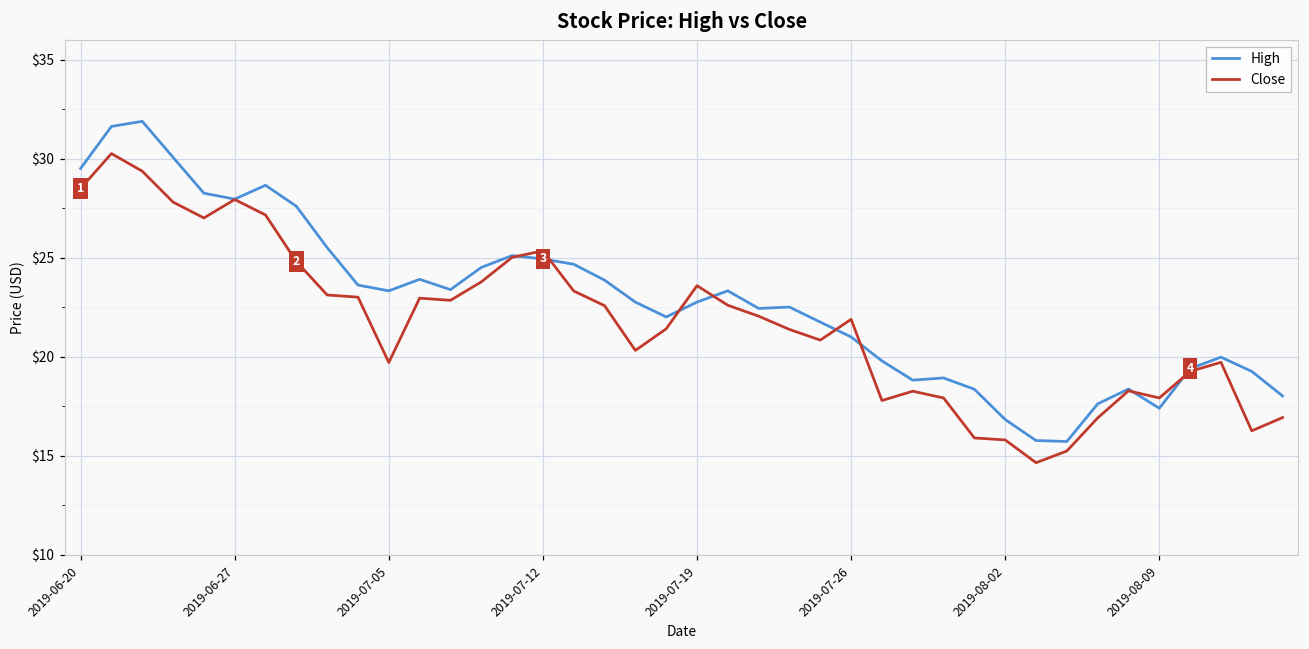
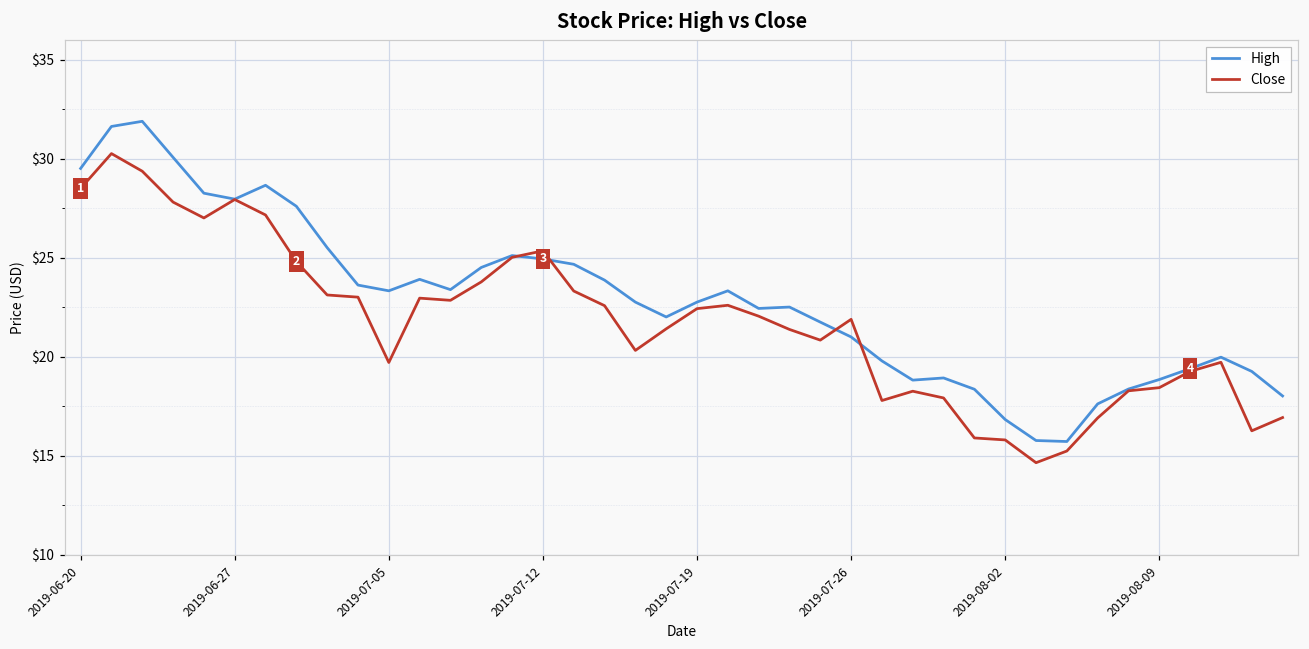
Close, 2019-07-19: $23.6 -> $22.4
High, 2019-08-09: $17.4 -> $18.8
Close, 2019-08-09: $17.9 -> $18.4
